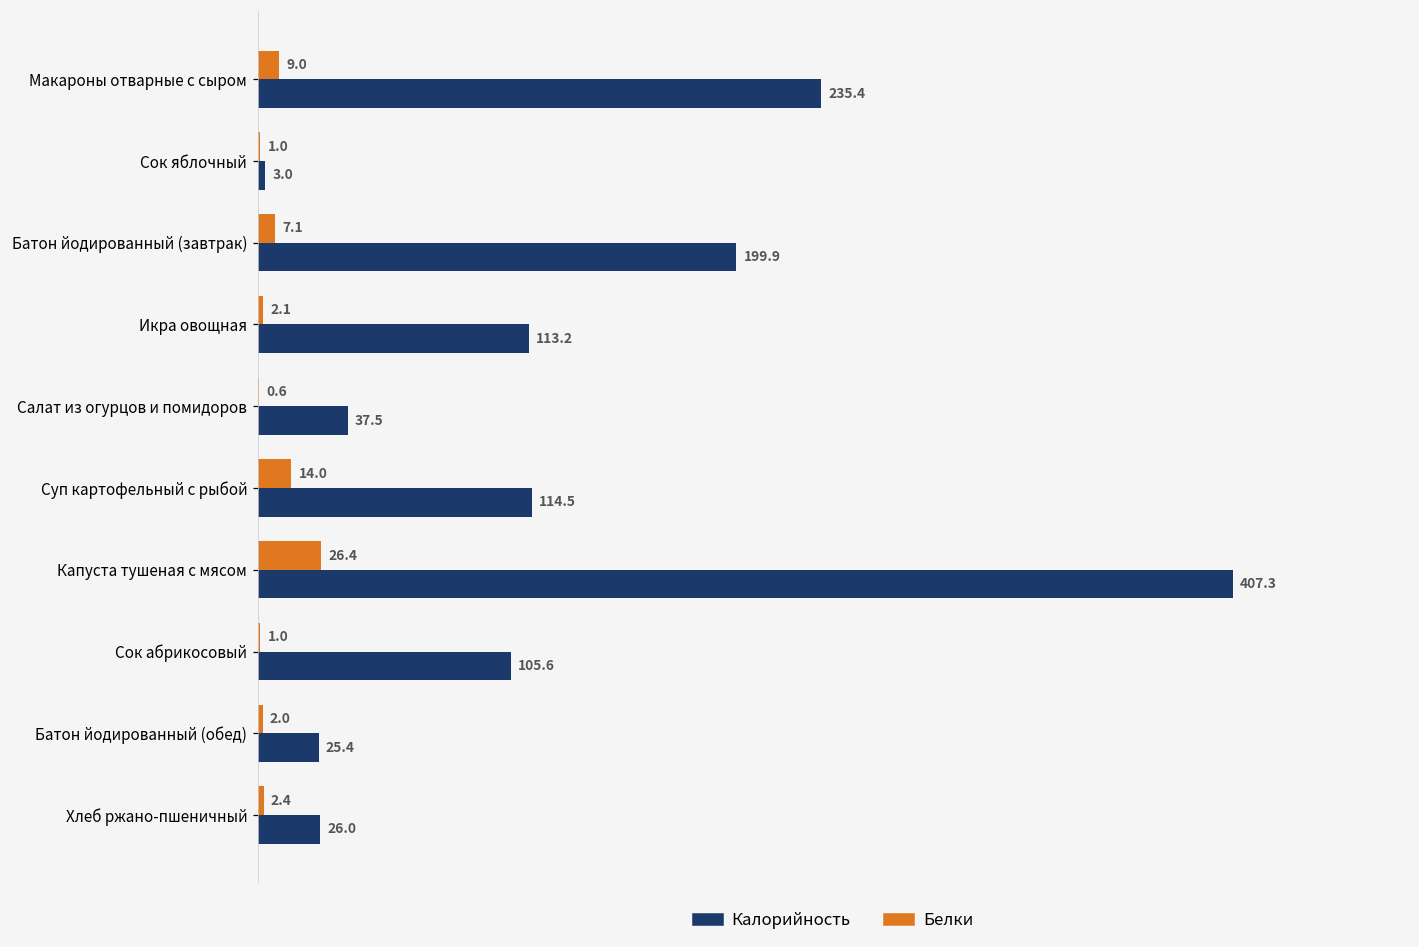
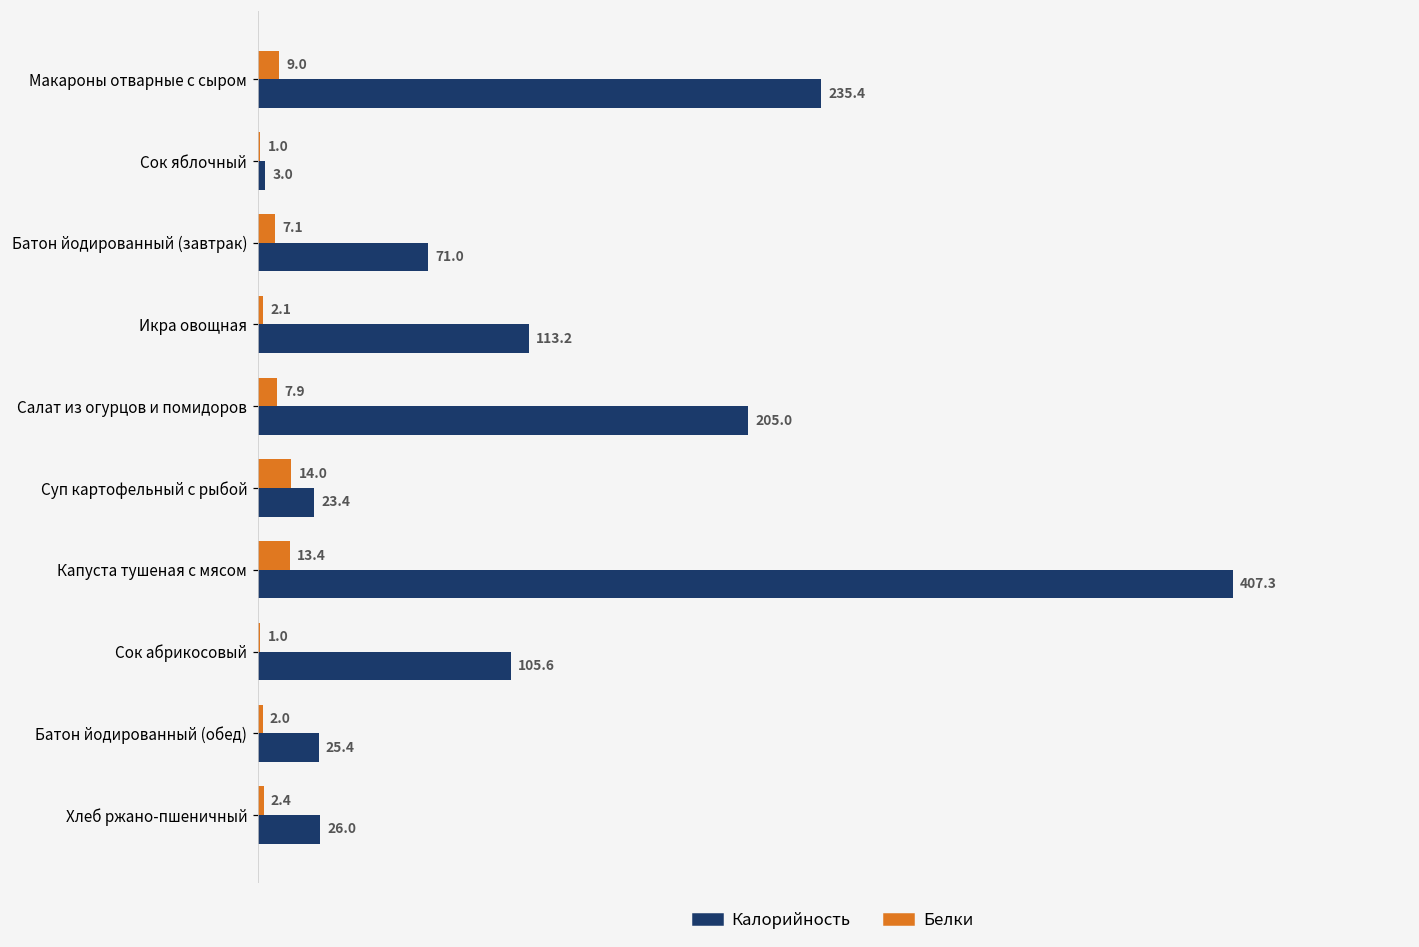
Калорийность, Батон йодированный (завтрак): 199.9 -> 71.0
Белки, Салат из огурцов и помидоров: 0.6 -> 7.9
Калорийность, Салат из огурцов и помидоров: 37.5 -> 205.0
Калорийность, Суп картофельный с рыбой: 114.5 -> 23.4
Белки, Капуста тушеная с мясом: 26.4 -> 13.4
